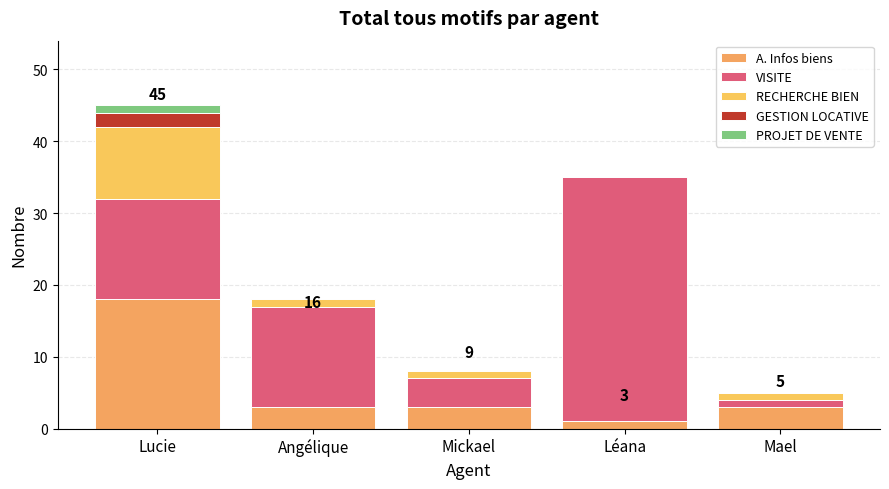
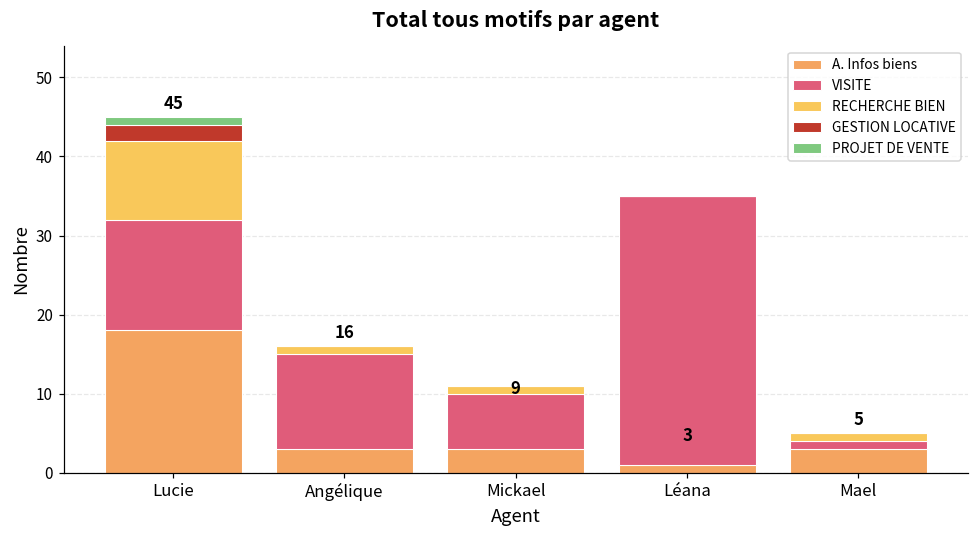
VISITE, Angélique: 14 -> 12
VISITE, Mickael: 4 -> 7
